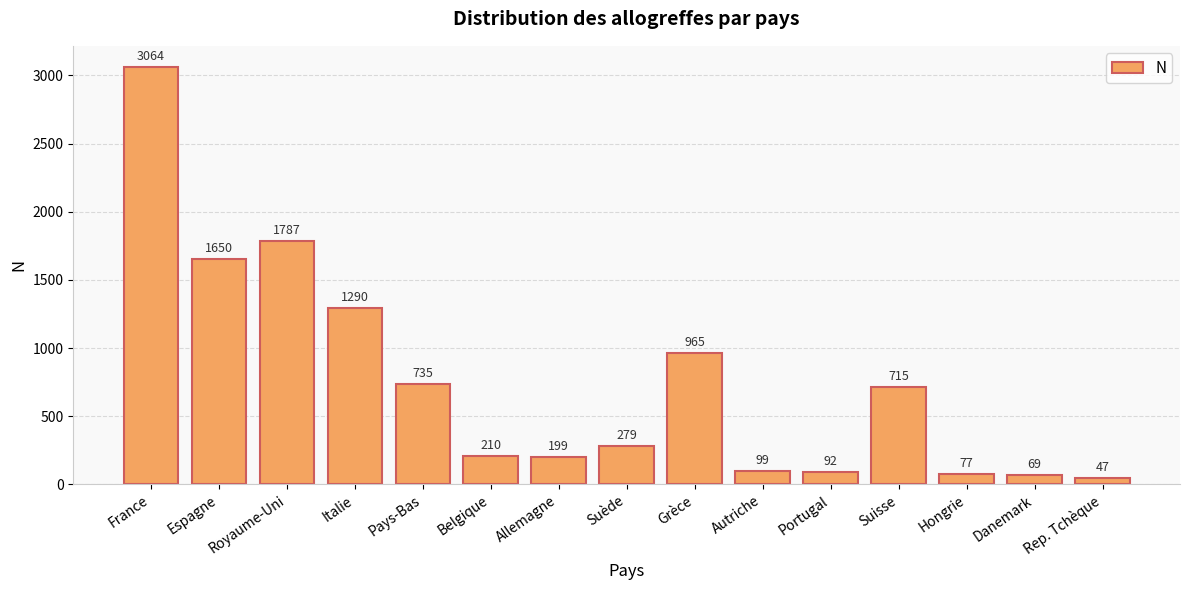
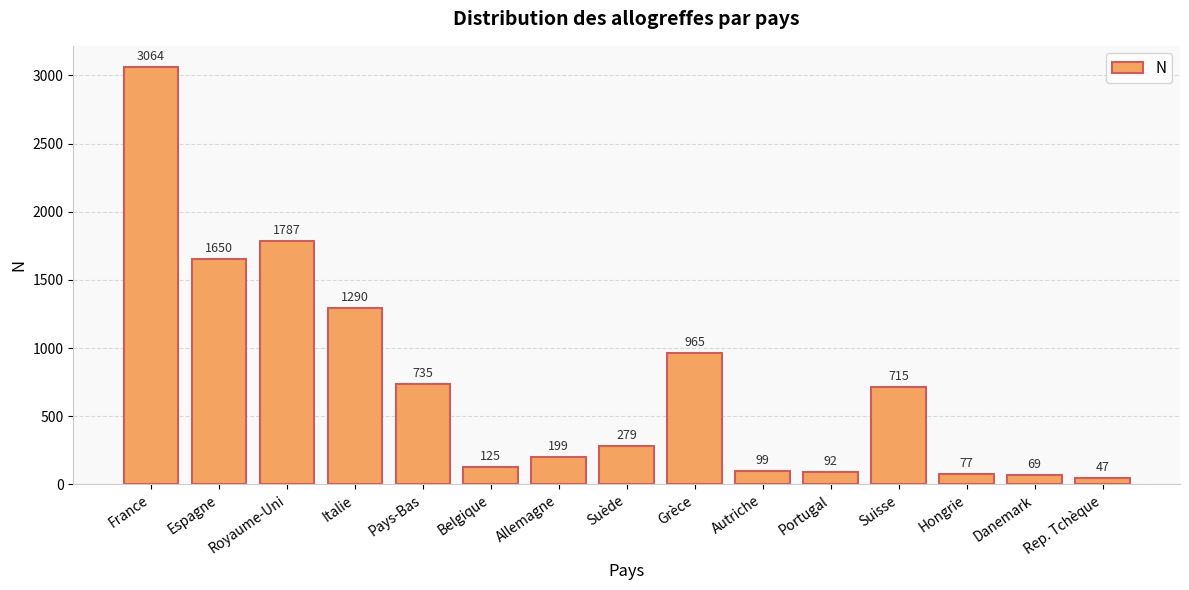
Belgique: 210 -> 125
